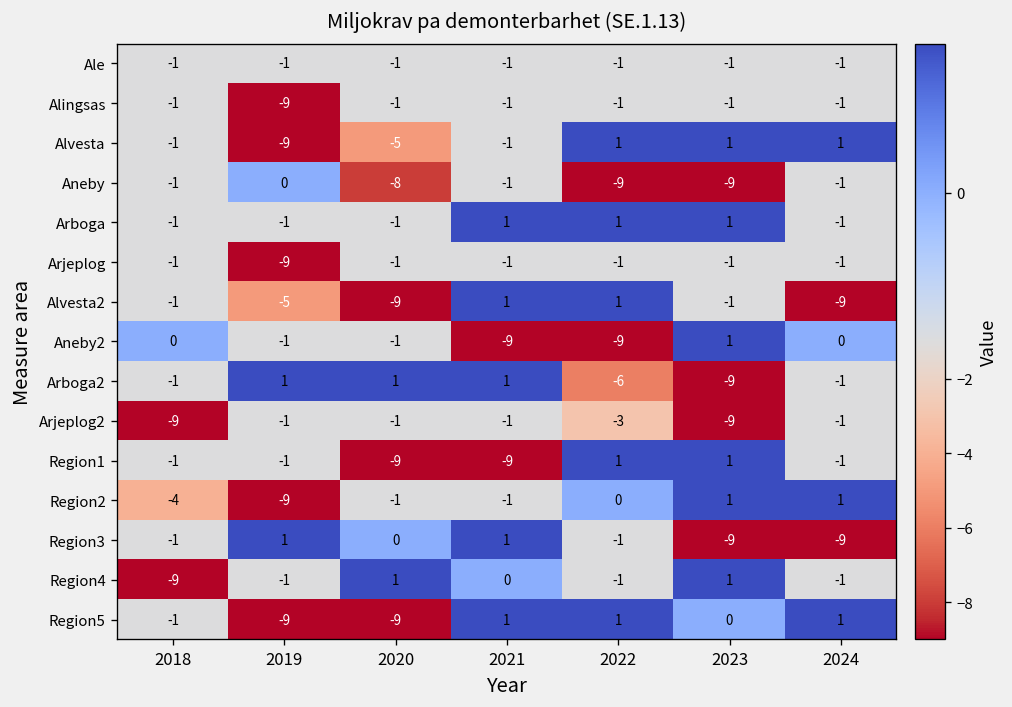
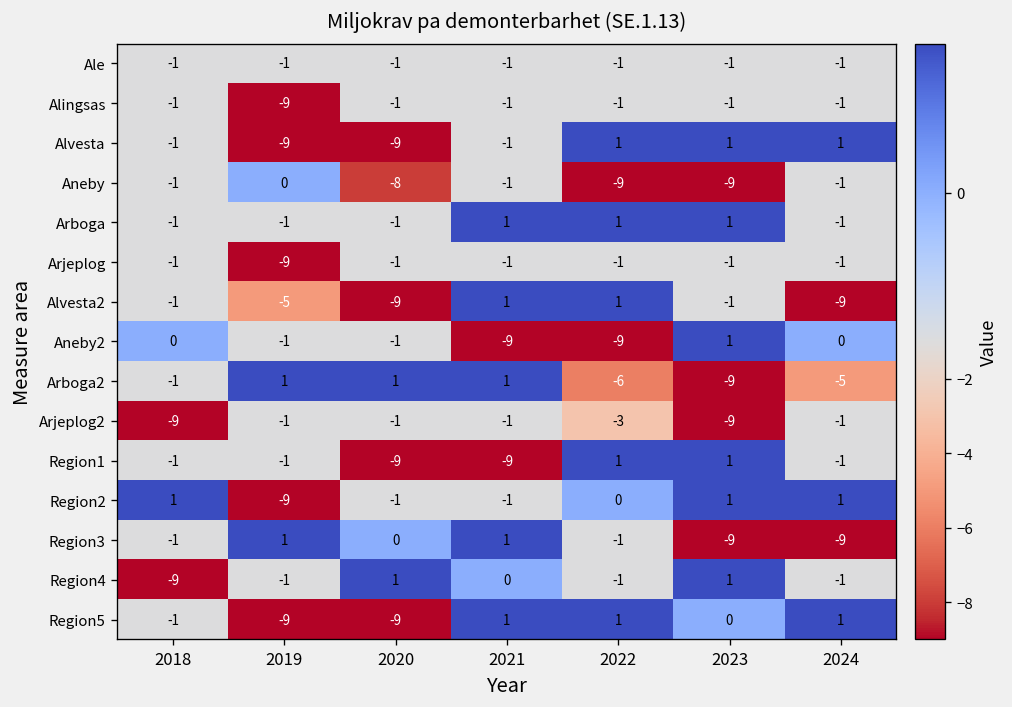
Alvesta, 2020: -5 -> -9
Arboga2, 2024: -1 -> -5
Region2, 2018: -4 -> 1
